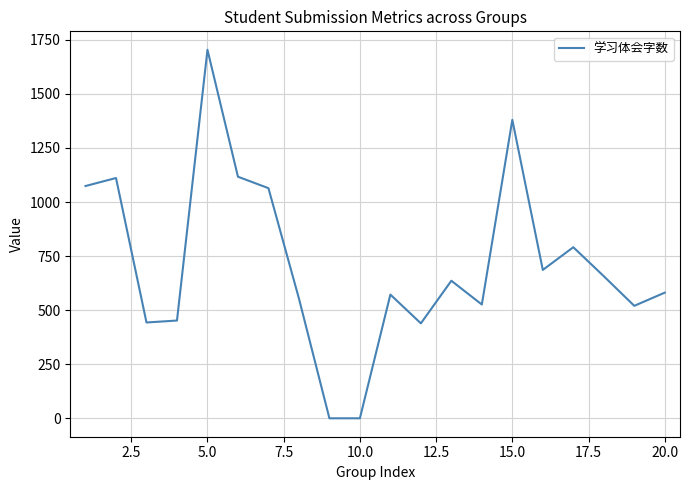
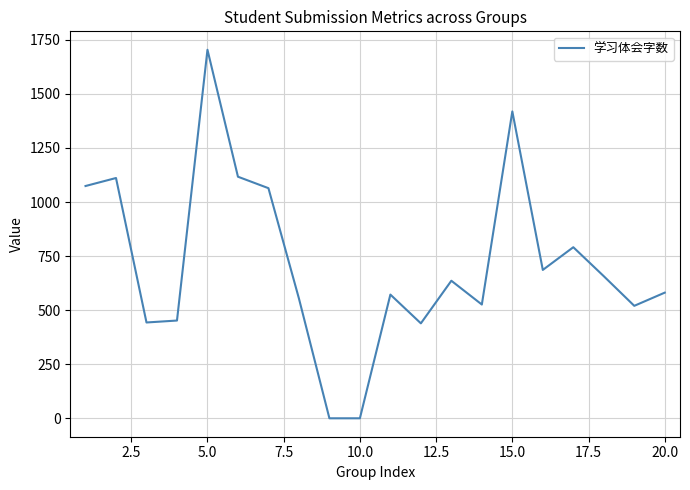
15.0: 1380 -> 1420
